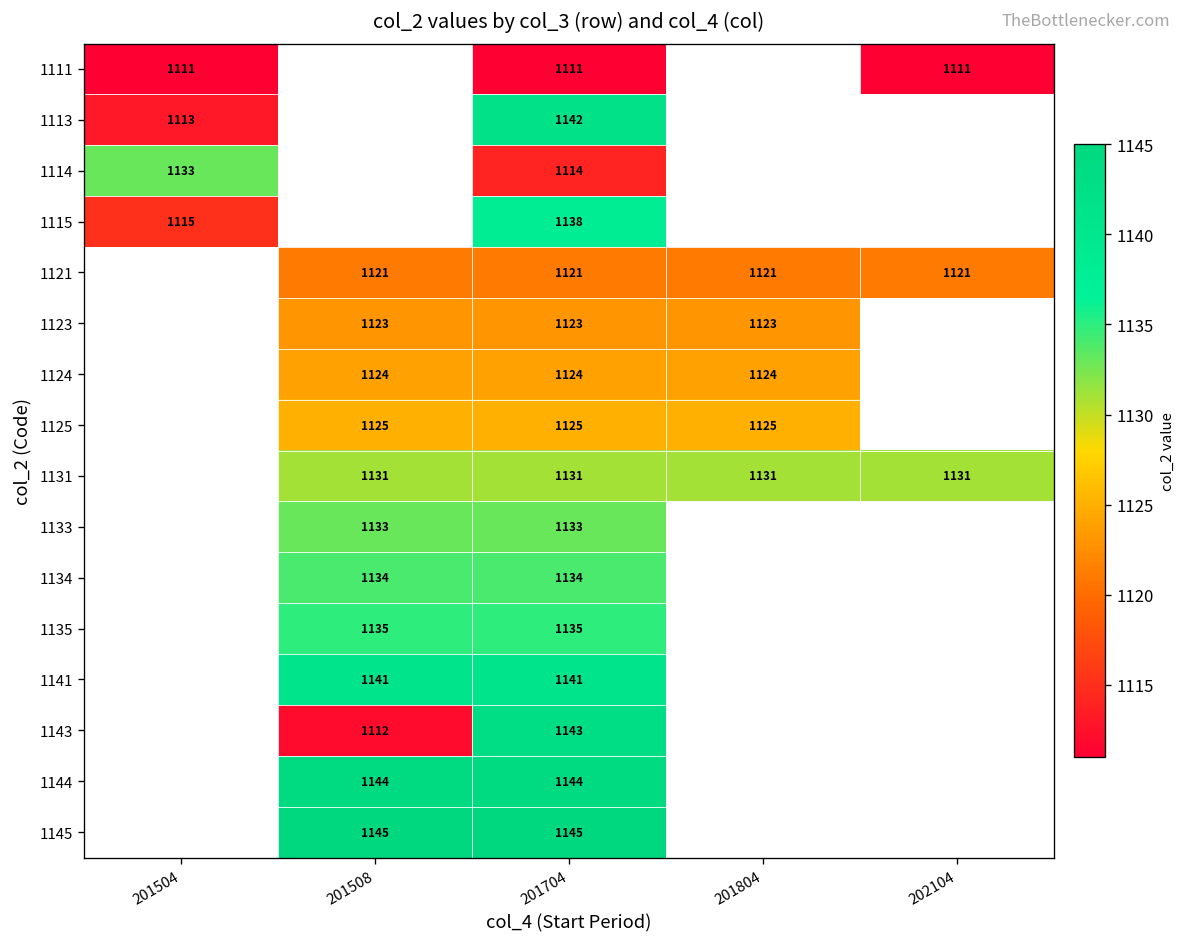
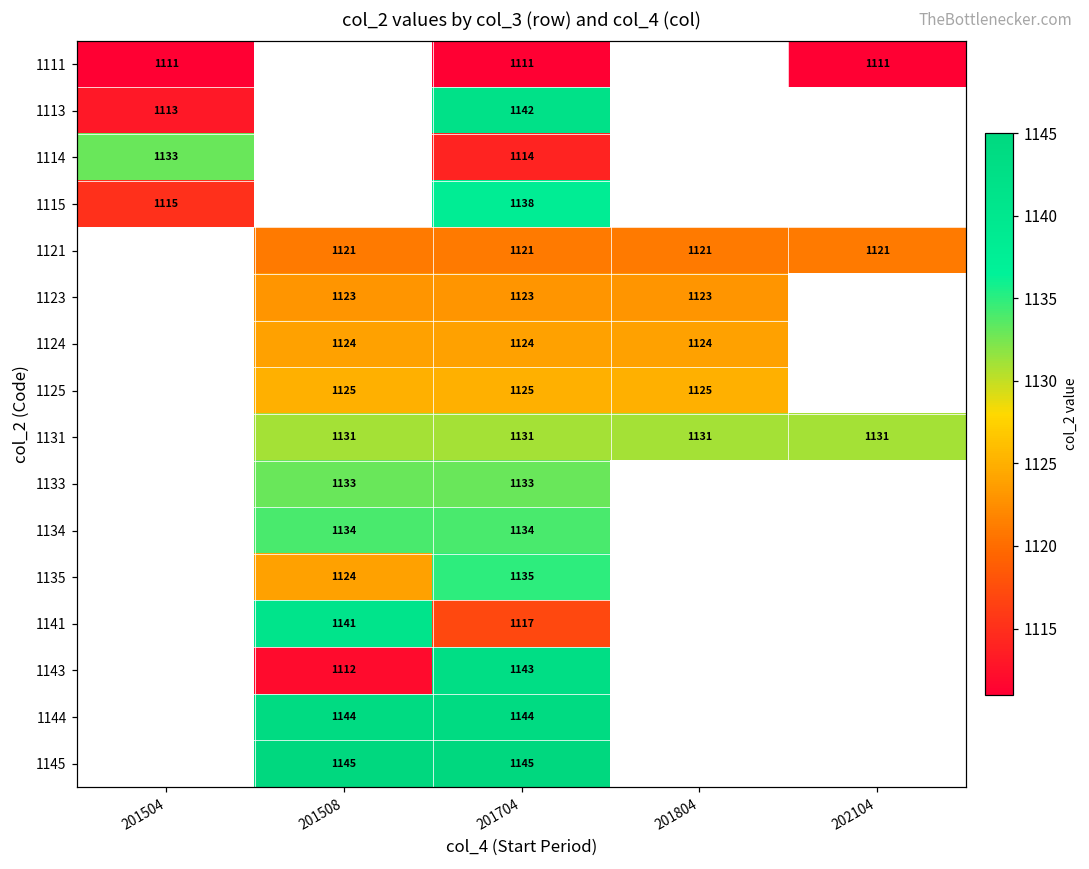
1135, 201508: 1135 -> 1124
1141, 201704: 1141 -> 1117
